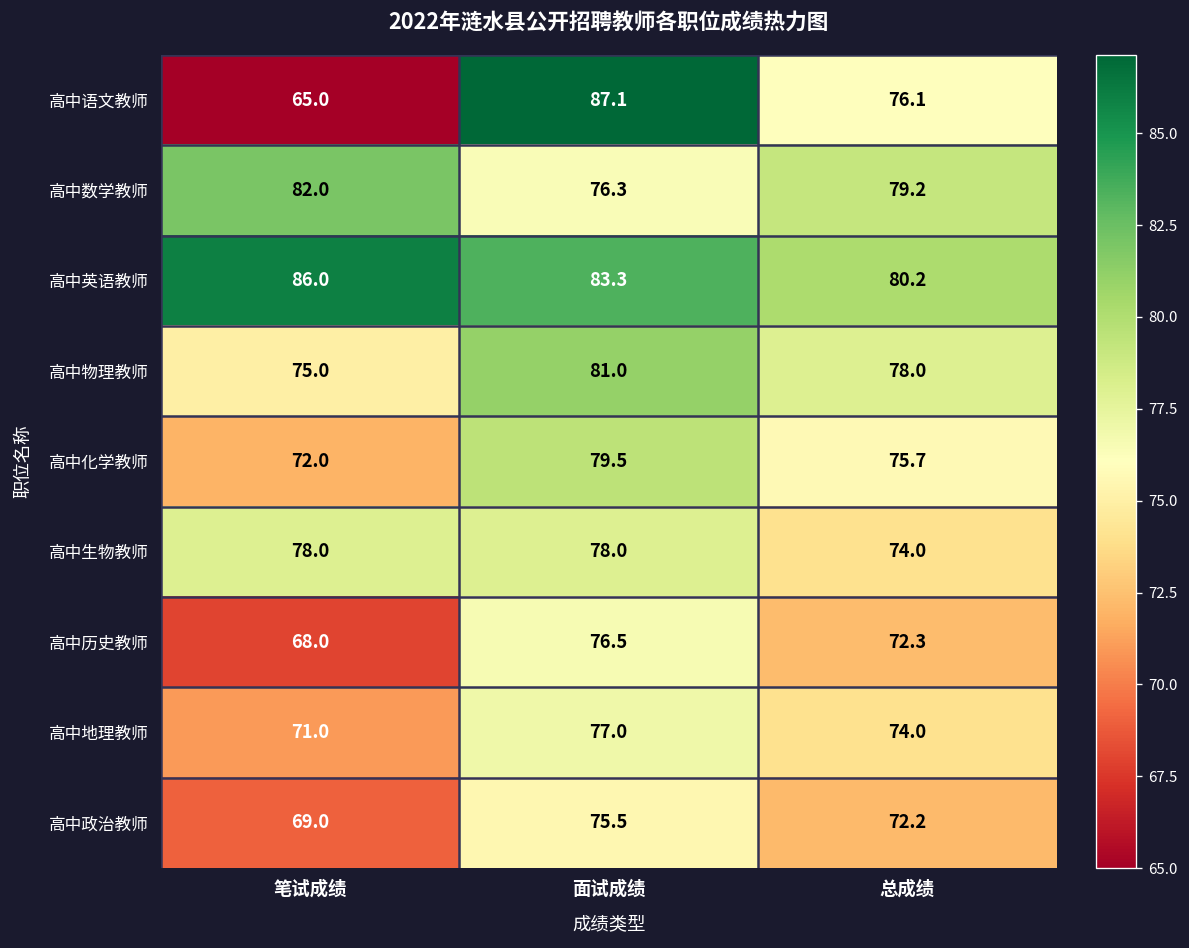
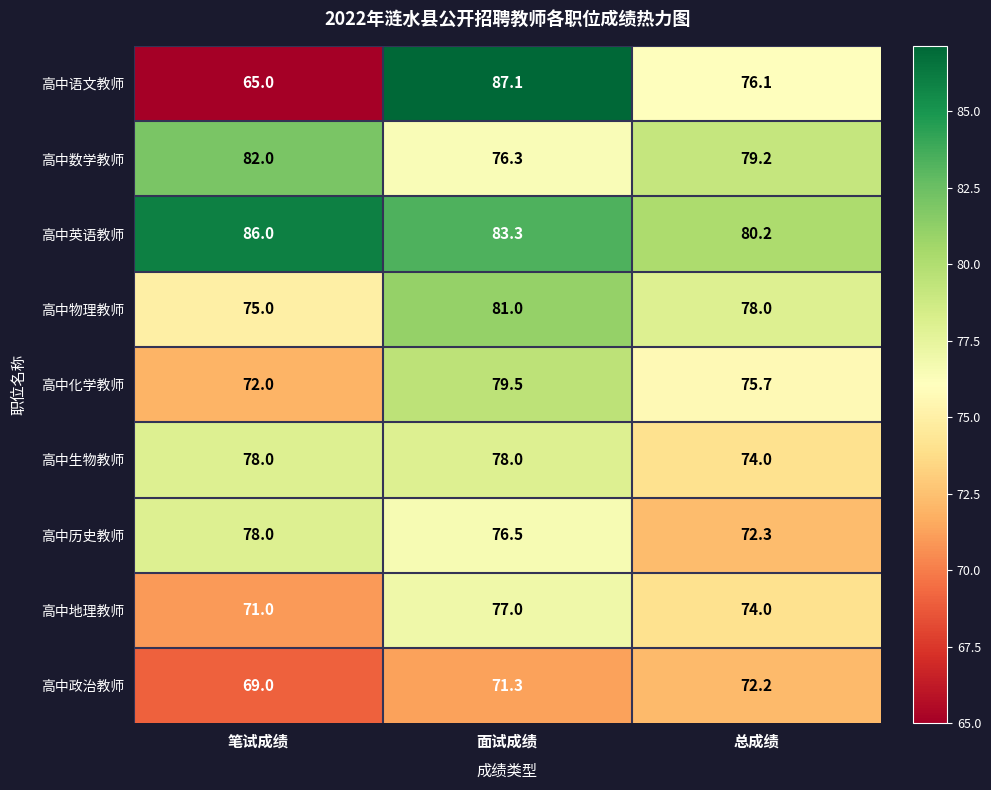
高中历史教师, 笔试成绩: 68.0 -> 78.0
高中政治教师, 面试成绩: 75.5 -> 71.3
